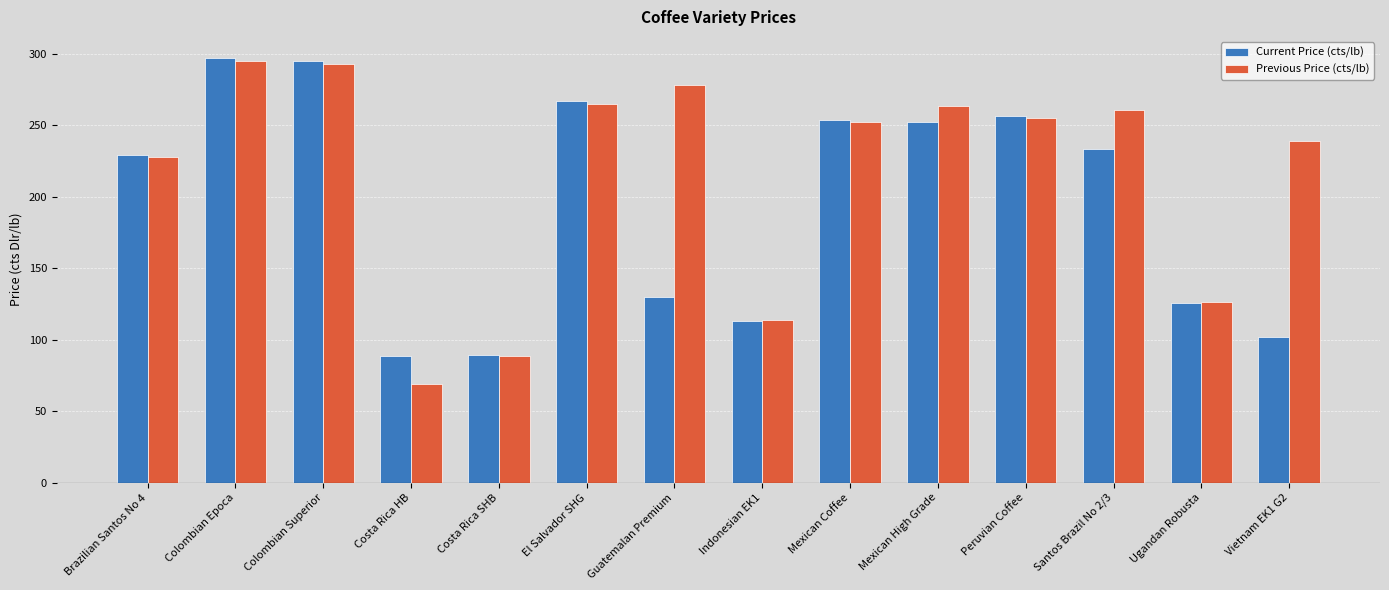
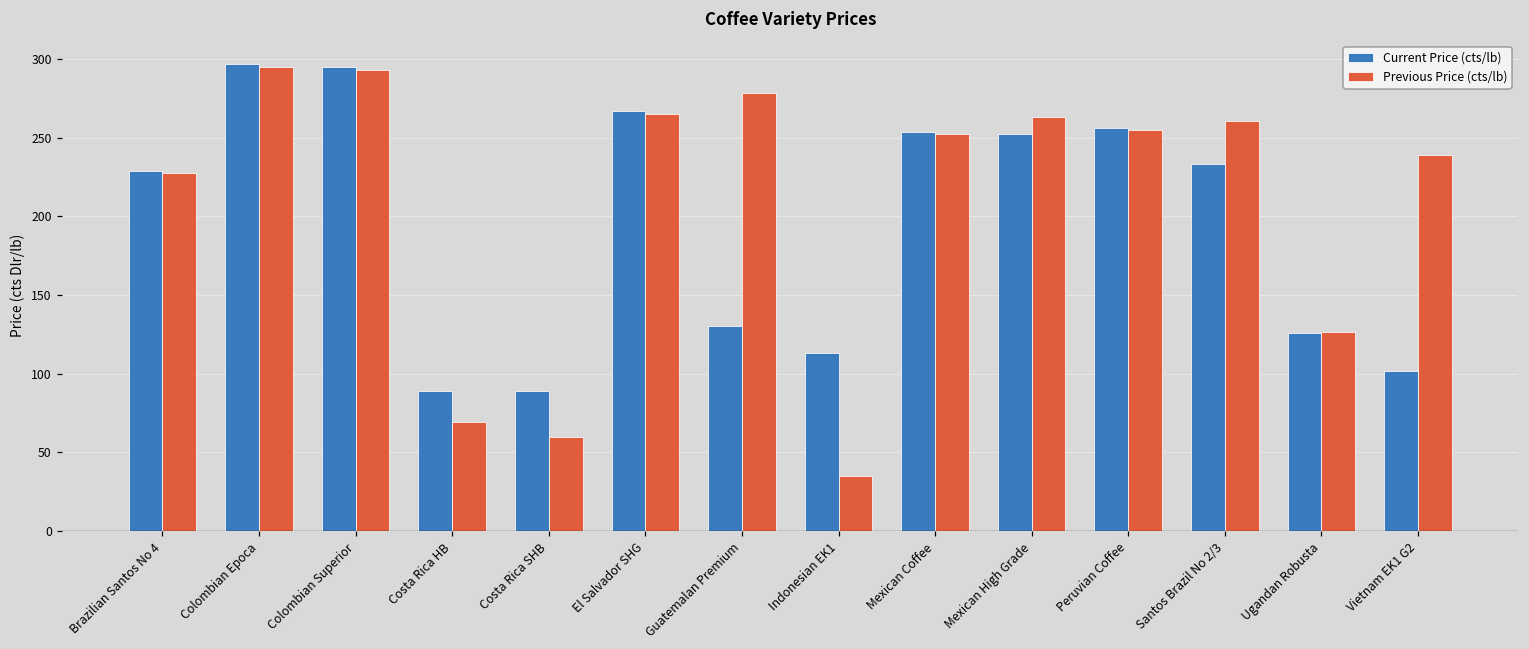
Previous Price (cts/lb), Costa Rica SHB: 89 -> 59
Previous Price (cts/lb), Indonesian EK1: 113 -> 35
